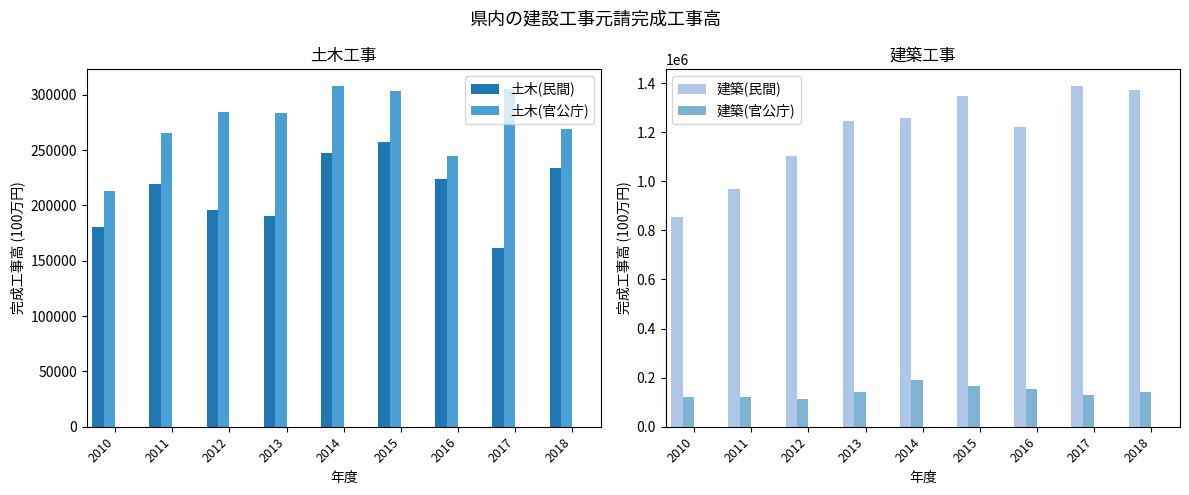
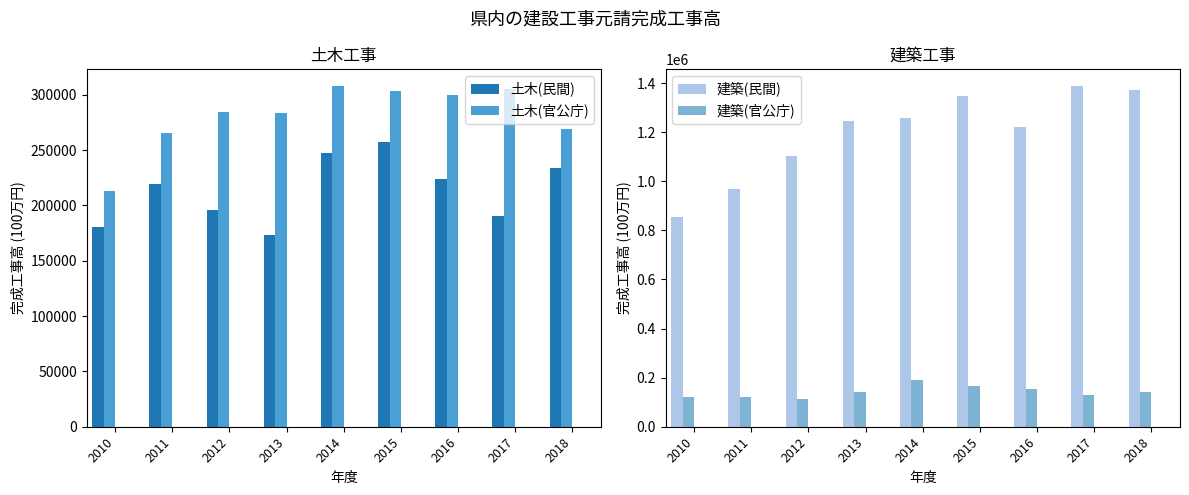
土木工事, 土木(民間), 2013: 191000 -> 173000
土木工事, 土木(官公庁), 2016: 245000 -> 300000
土木工事, 土木(民間), 2017: 162000 -> 190000
